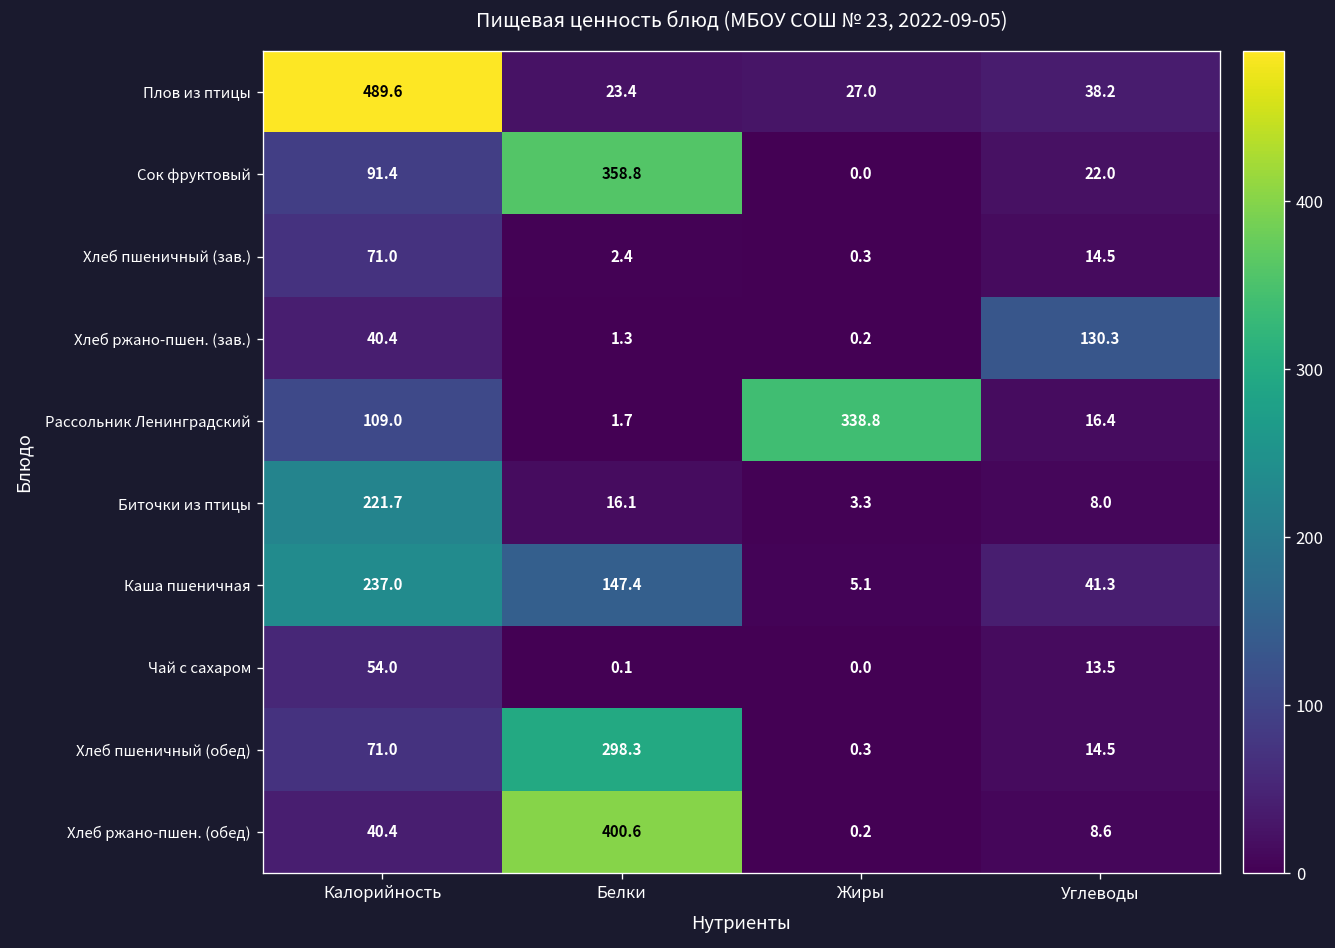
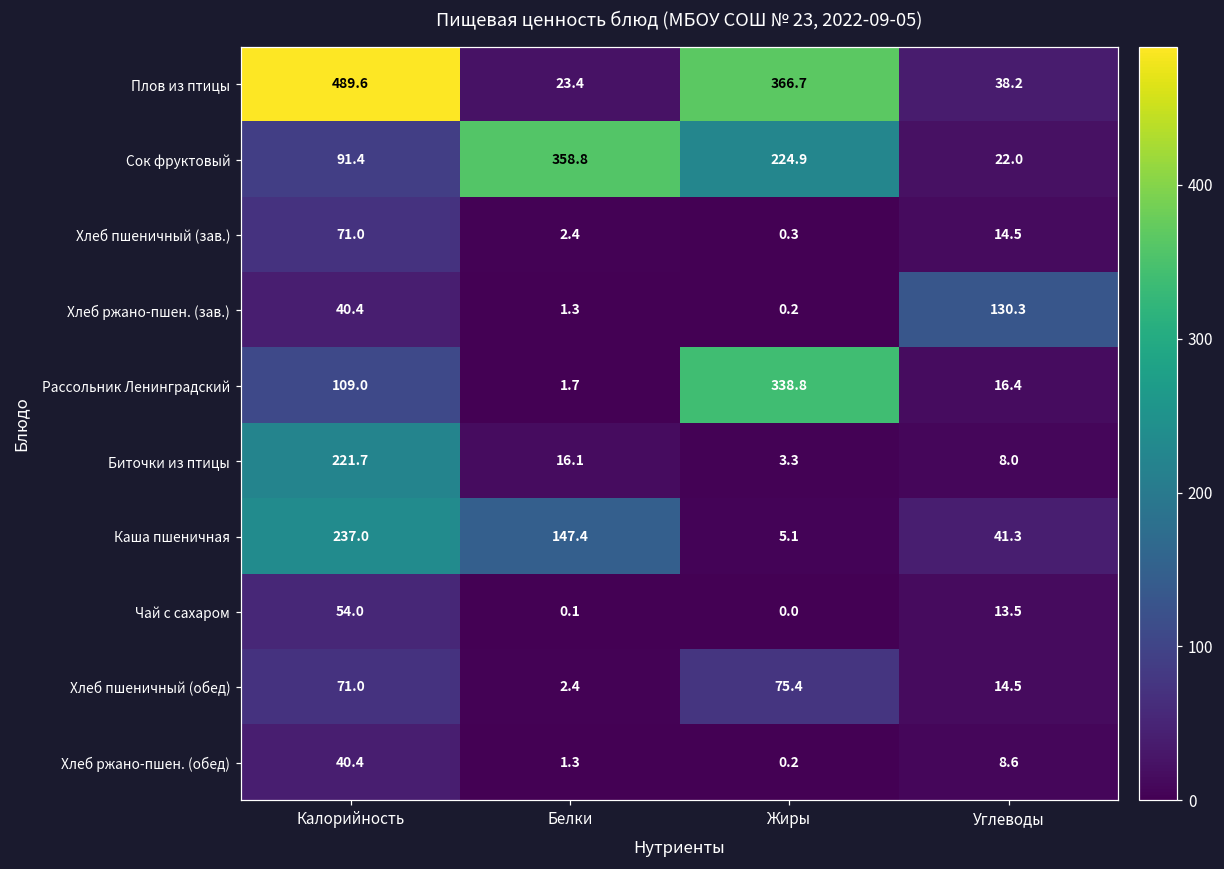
Плов из птицы, Жиры: 27.0 -> 366.7
Сок фруктовый, Жиры: 0.0 -> 224.9
Хлеб пшеничный (обед), Белки: 298.3 -> 2.4
Хлеб пшеничный (обед), Жиры: 0.3 -> 75.4
Хлеб ржано-пшен. (обед), Белки: 400.6 -> 1.3
